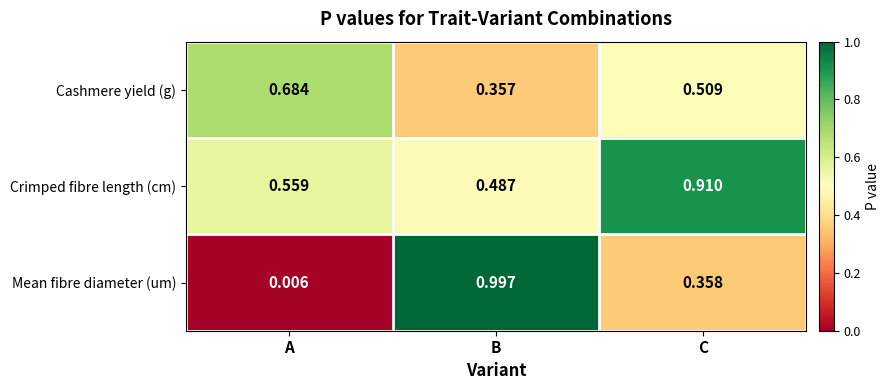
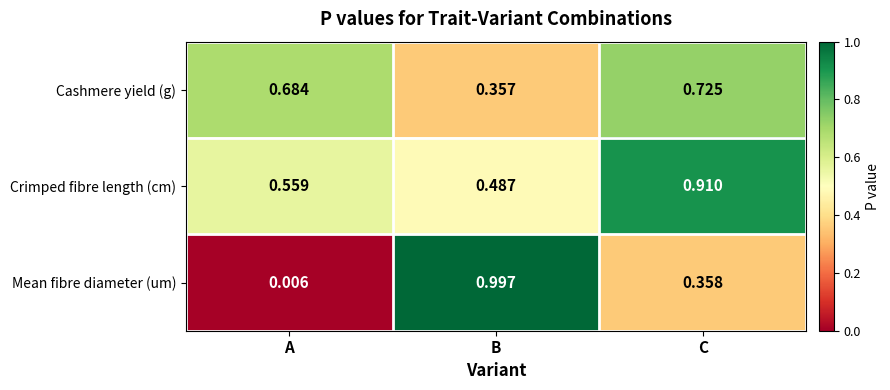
Cashmere yield (g), C: 0.509 -> 0.725
